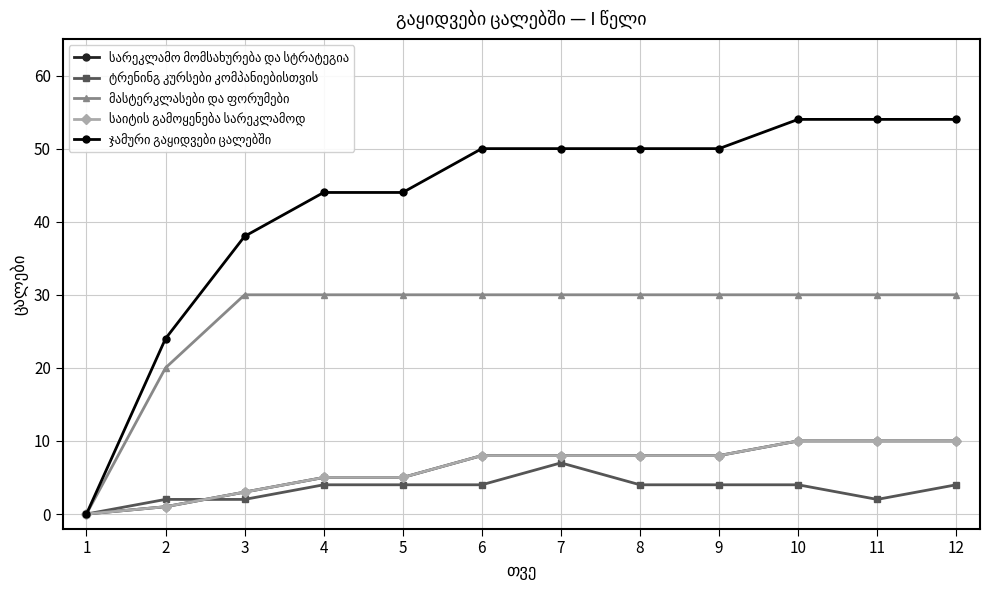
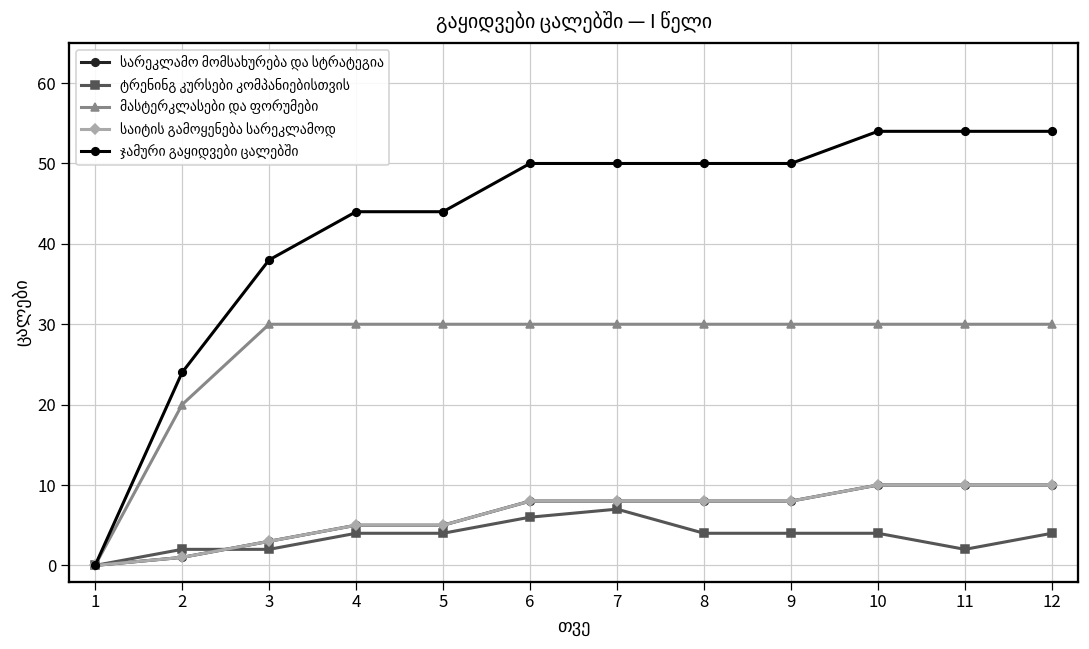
ტრენინგ კურსები კომპანიებისთვის, 6: 4 -> 6
